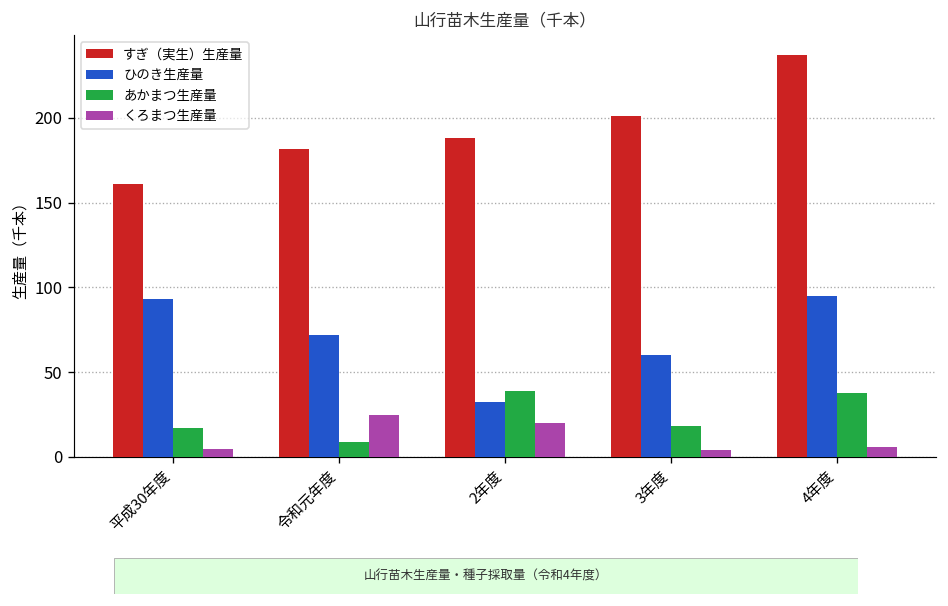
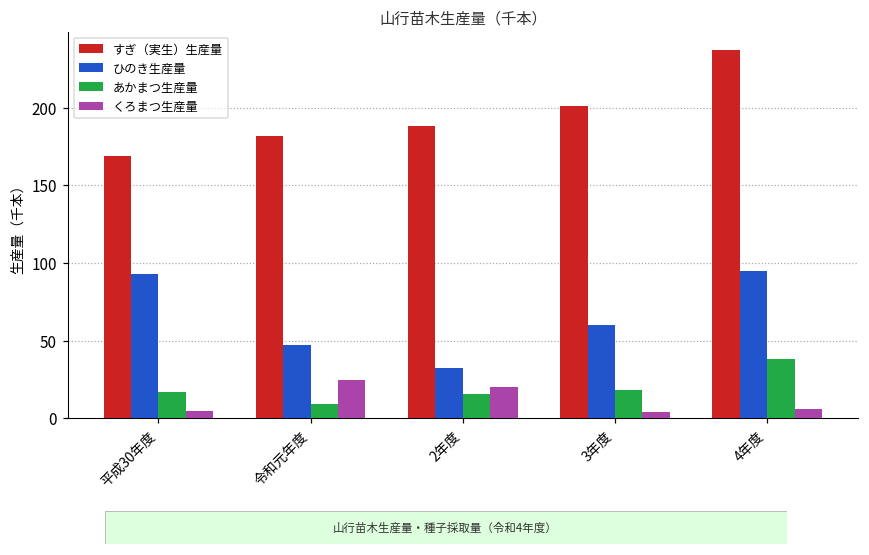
すぎ（実生）生産量, 平成30年度: 161 -> 169
ひのき生産量, 令和元年度: 72 -> 47
あかまつ生産量, 2年度: 39 -> 16
